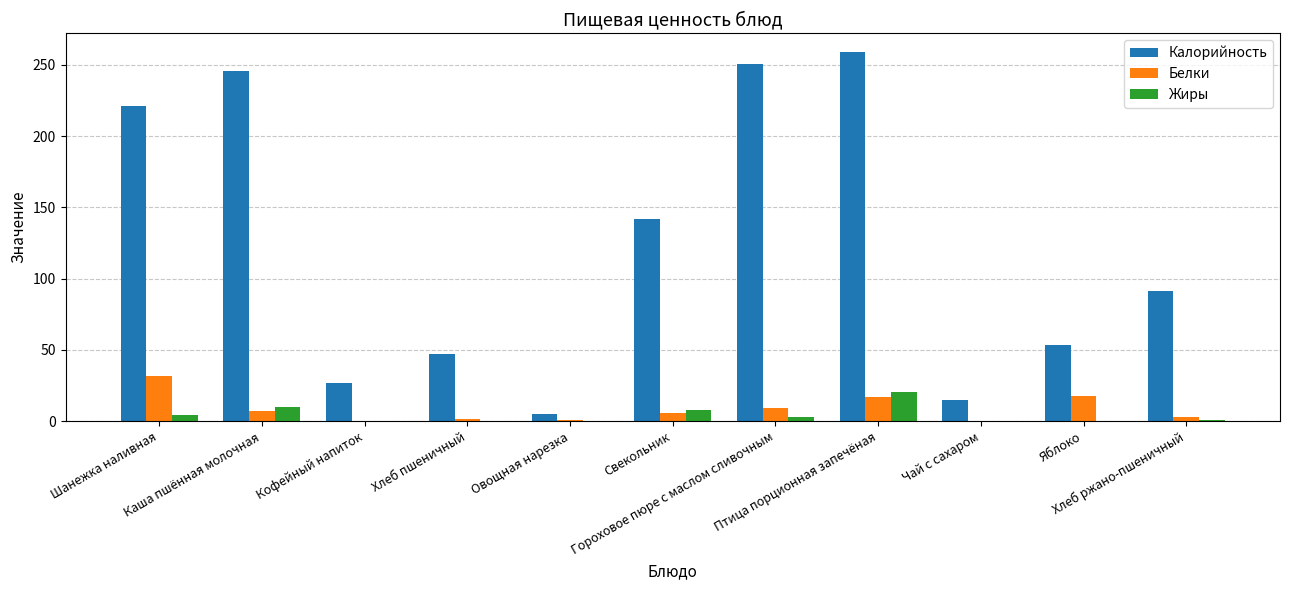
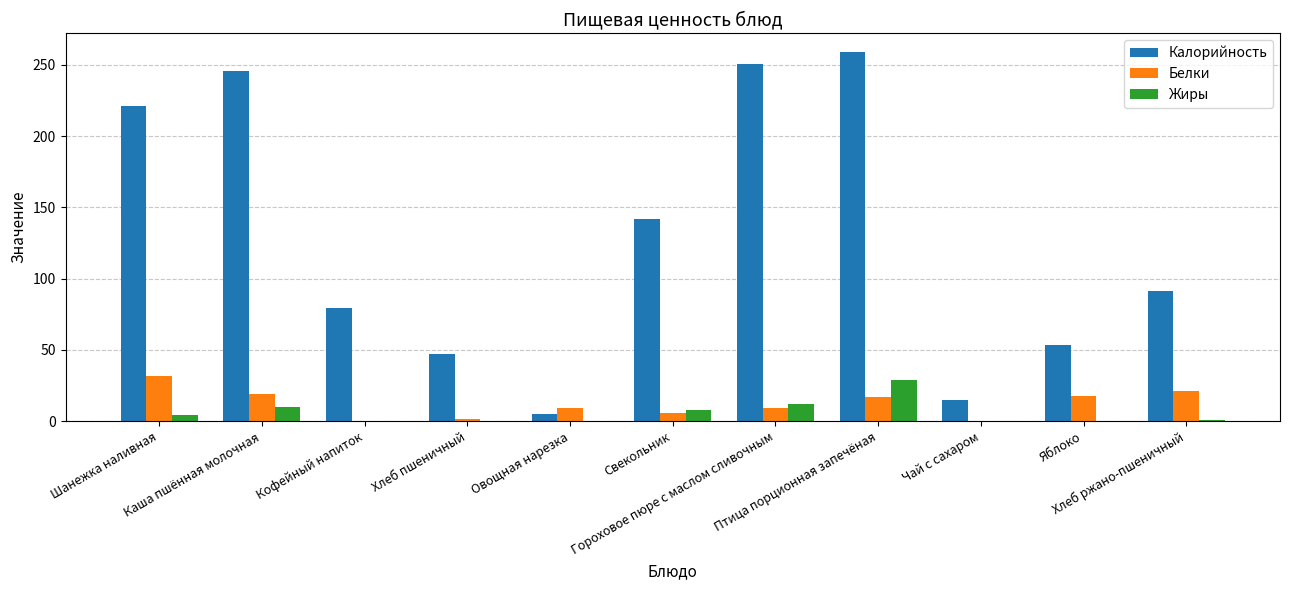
Белки, Каша пшённая молочная: 7 -> 19
Калорийность, Кофейный напиток: 27 -> 80
Белки, Овощная нарезка: 1 -> 9
Жиры, Гороховое пюре с маслом сливочным: 3 -> 12
Жиры, Птица порционная запечёная: 21 -> 29
Белки, Хлеб ржано-пшеничный: 3 -> 22
